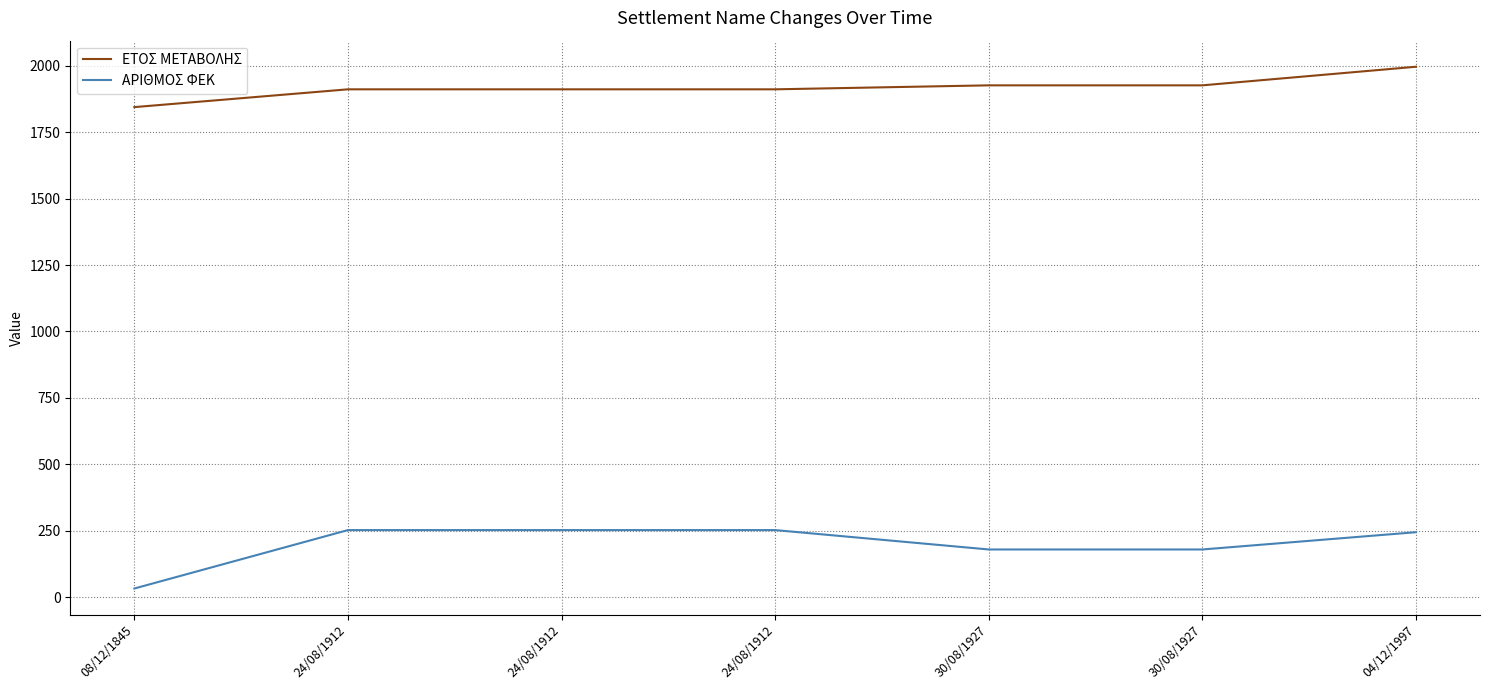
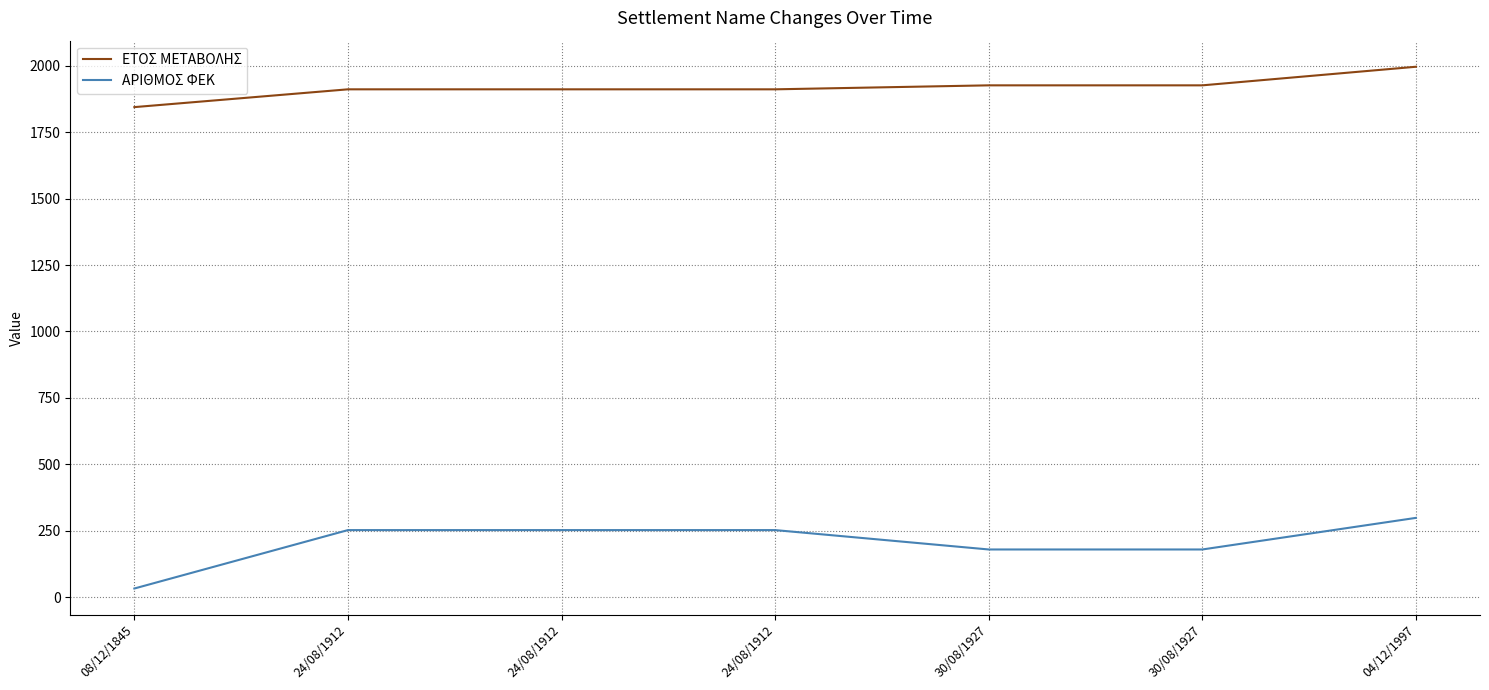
ΑΡΙΘΜΟΣ ΦΕΚ, 04/12/1997: 240 -> 300
